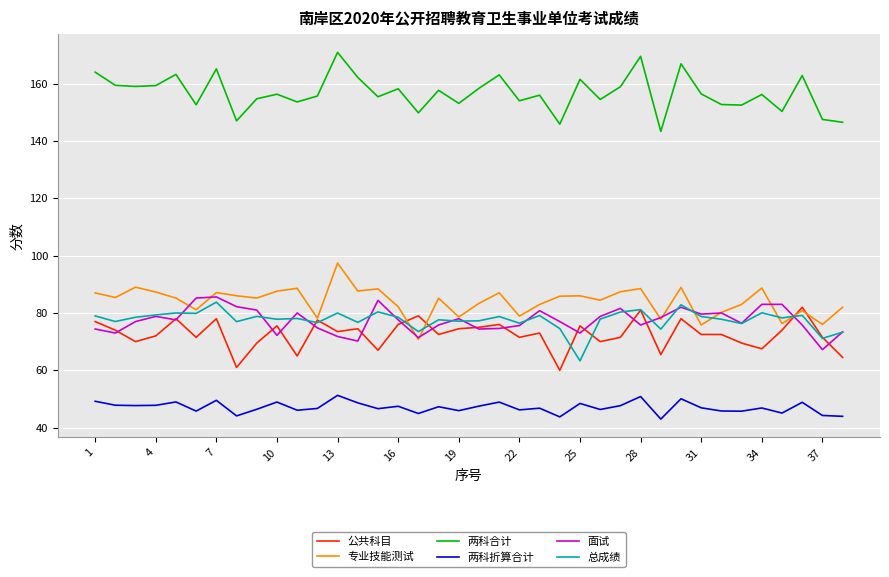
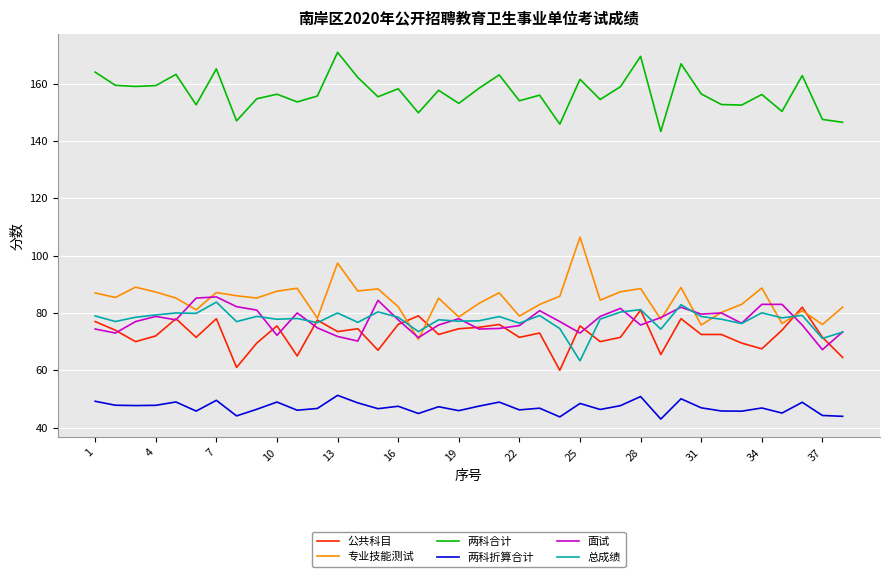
专业技能测试, 25: 86 -> 106
